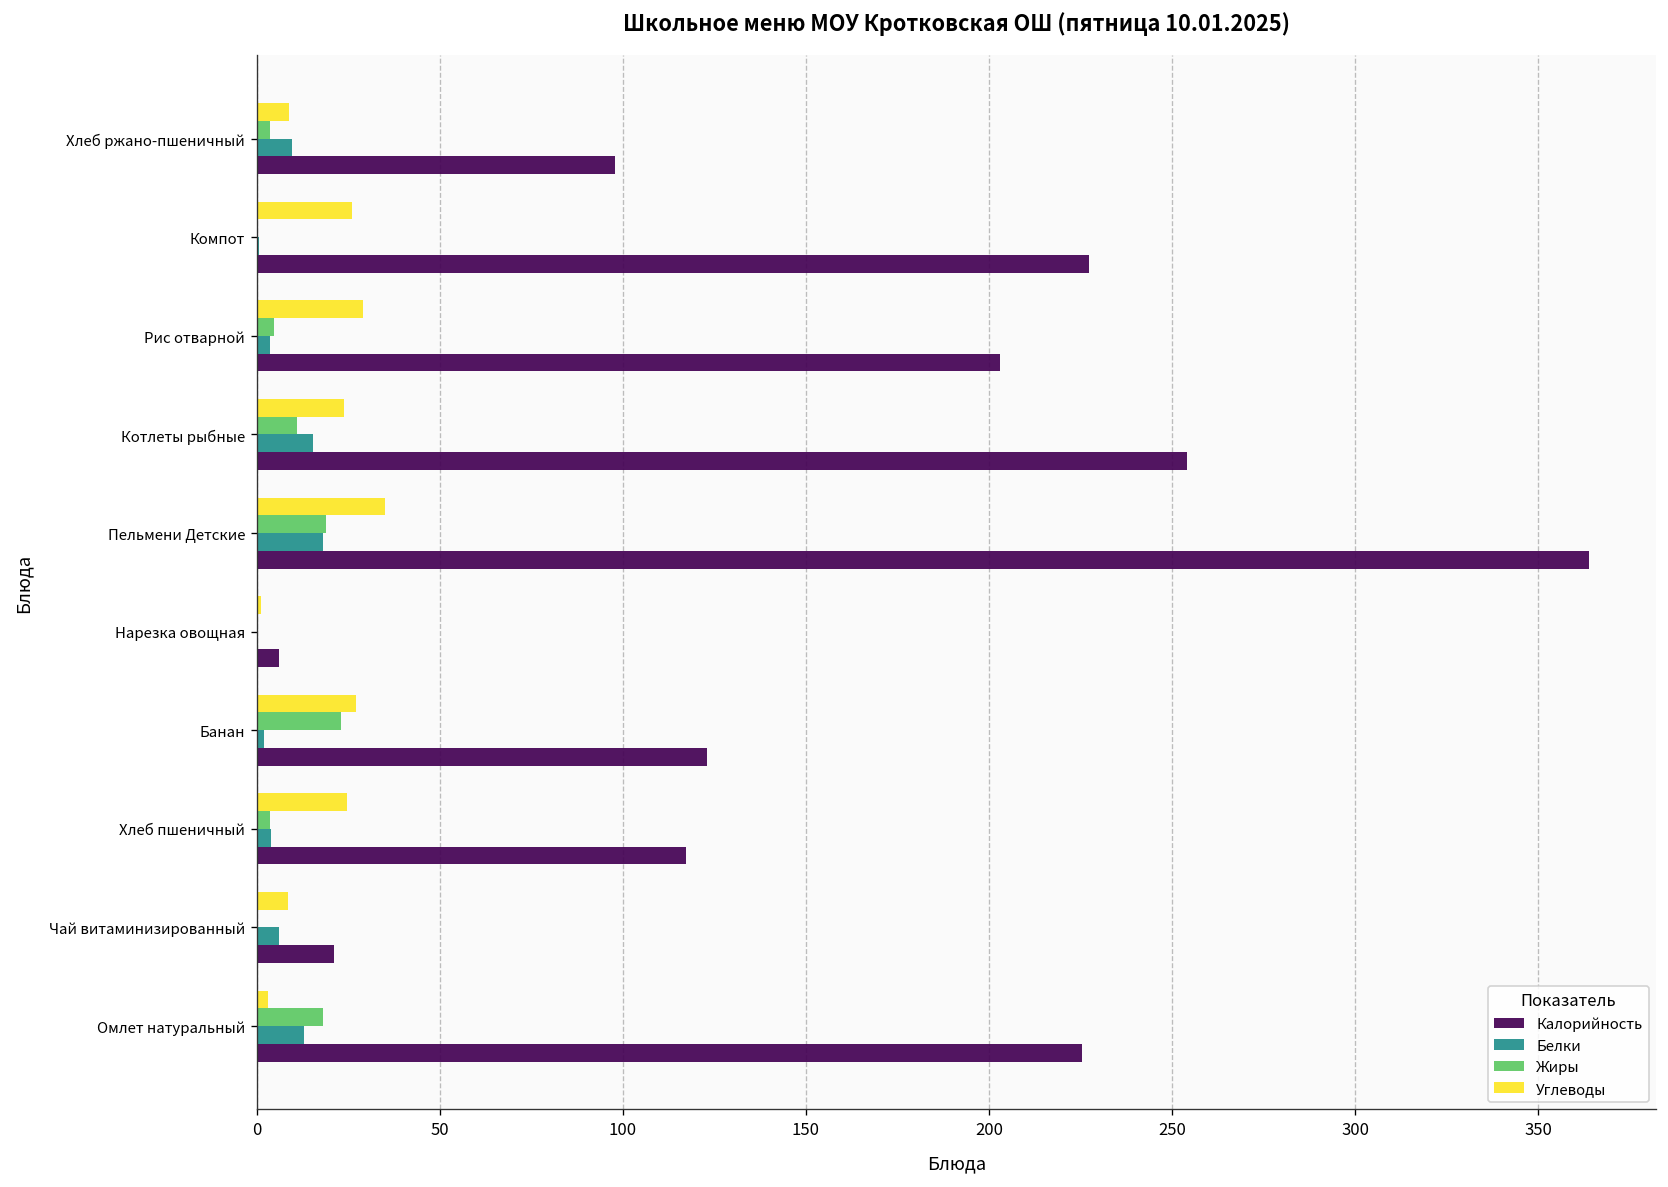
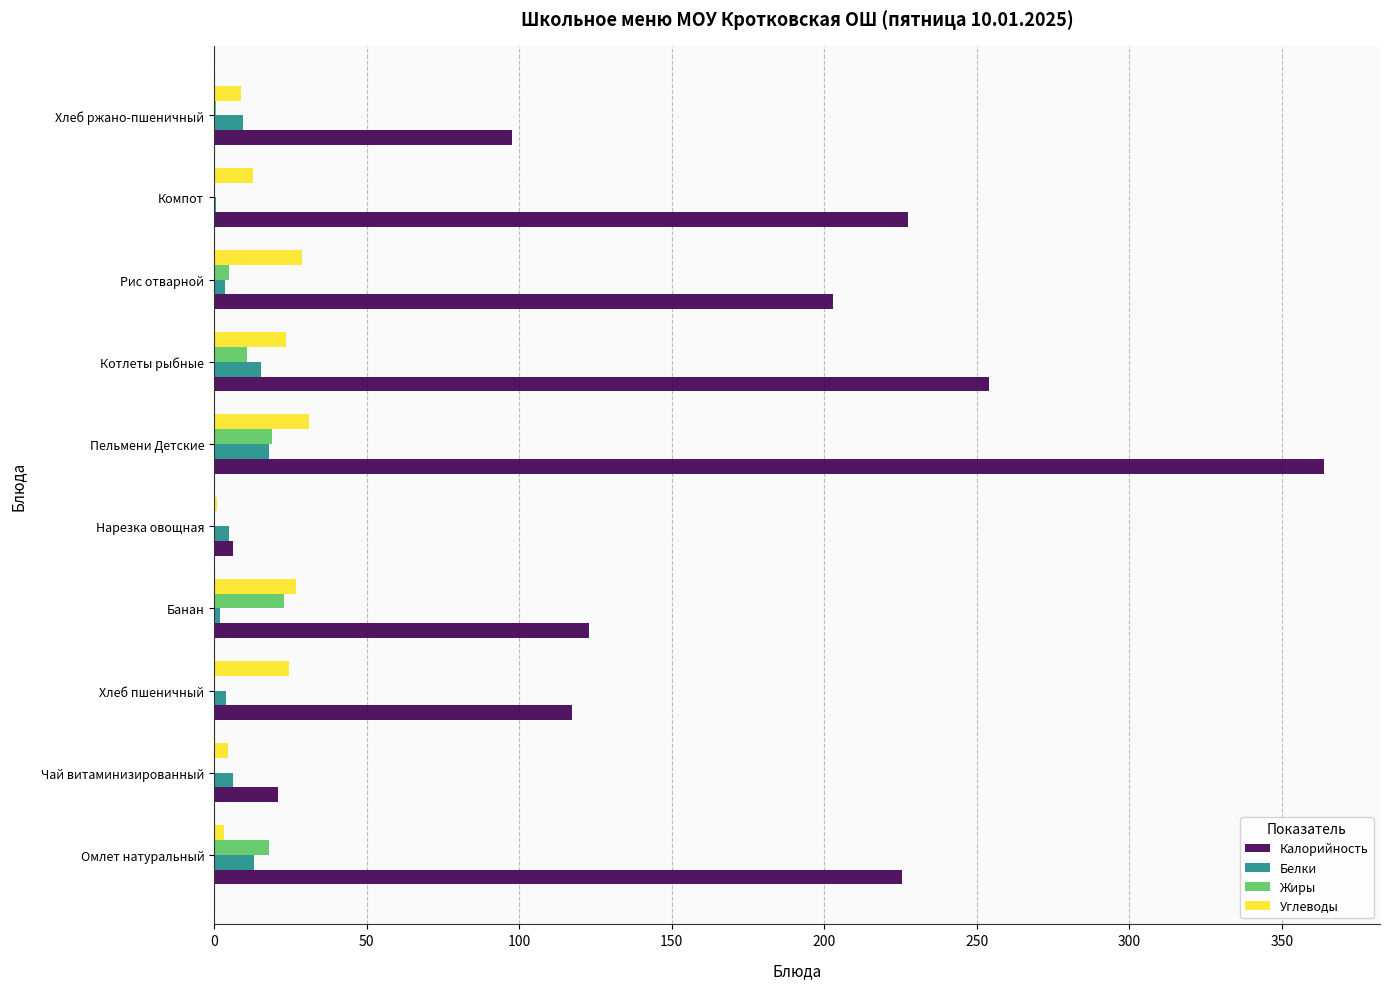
Жиры, Хлеб ржано-пшеничный: 4 -> 1
Углеводы, Компот: 26 -> 13
Углеводы, Пельмени Детские: 35 -> 31
Белки, Нарезка овощная: 0 -> 5
Жиры, Хлеб пшеничный: 4 -> 0
Углеводы, Чай витаминизированный: 9 -> 5
